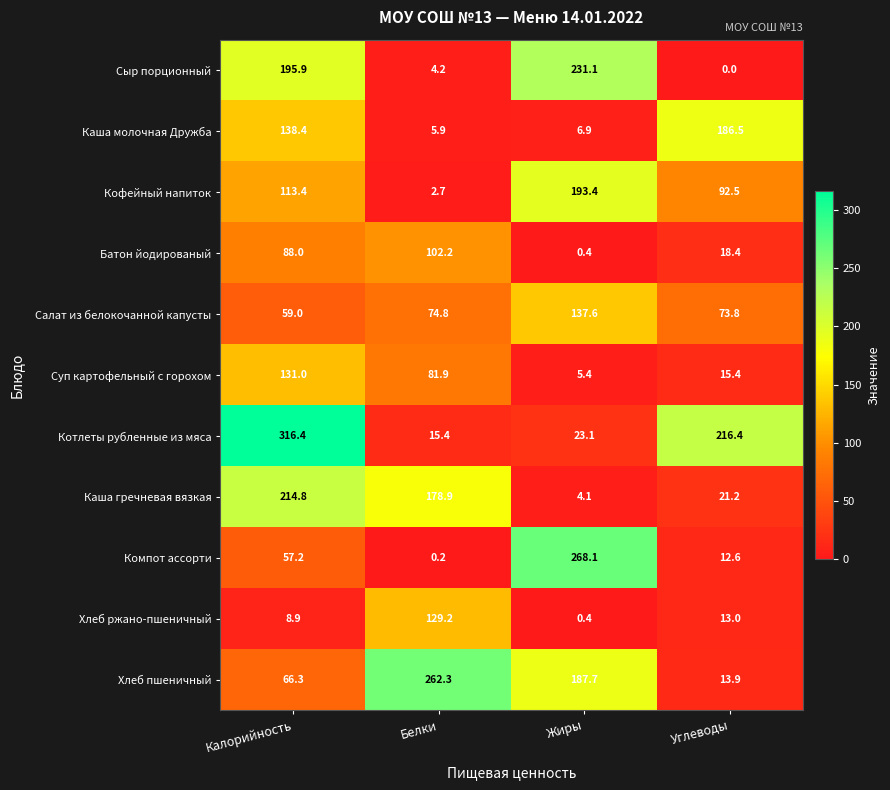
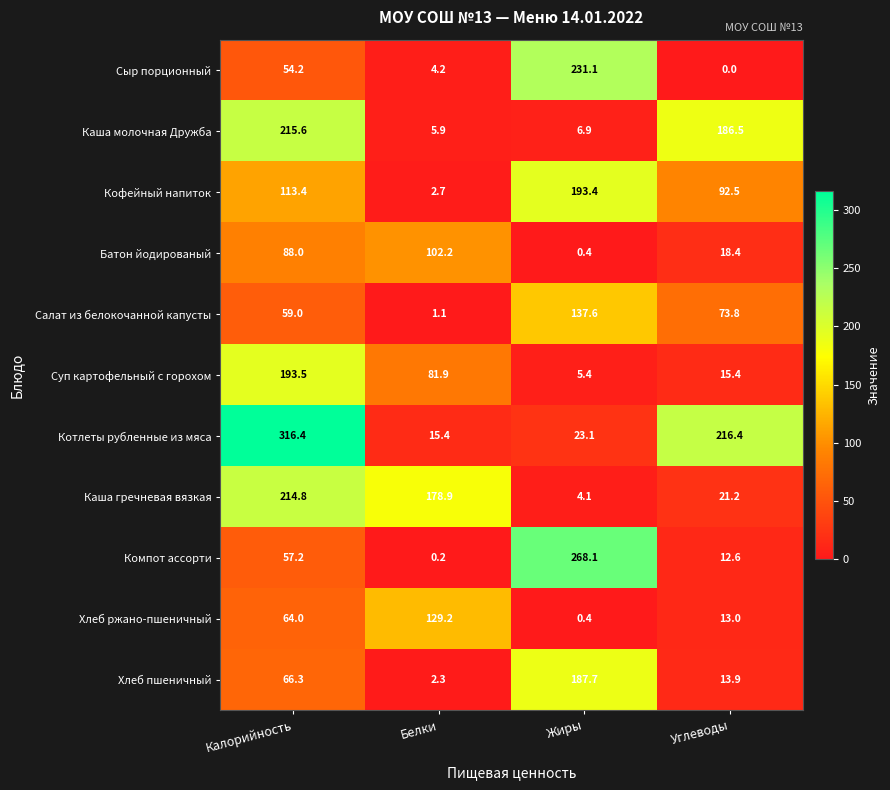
Сыр порционный, Калорийность: 195.9 -> 54.2
Каша молочная Дружба, Калорийность: 138.4 -> 215.6
Салат из белокочанной капусты, Белки: 74.8 -> 1.1
Суп картофельный с горохом, Калорийность: 131.0 -> 193.5
Хлеб ржано-пшеничный, Калорийность: 8.9 -> 64.0
Хлеб пшеничный, Белки: 262.3 -> 2.3
